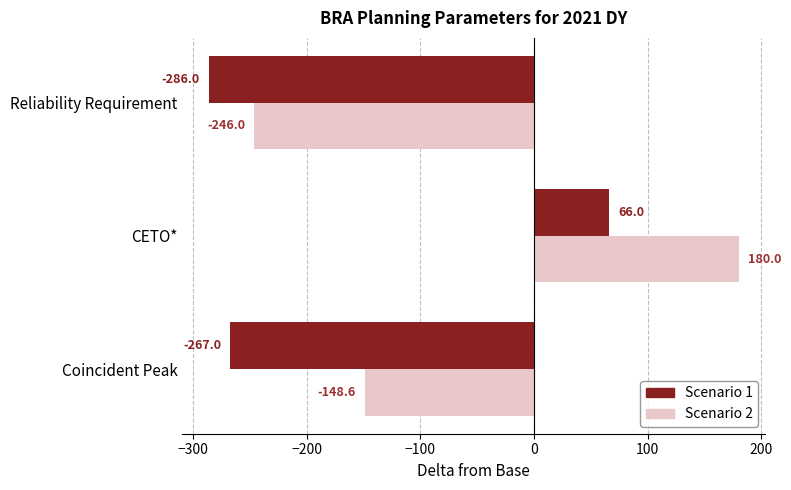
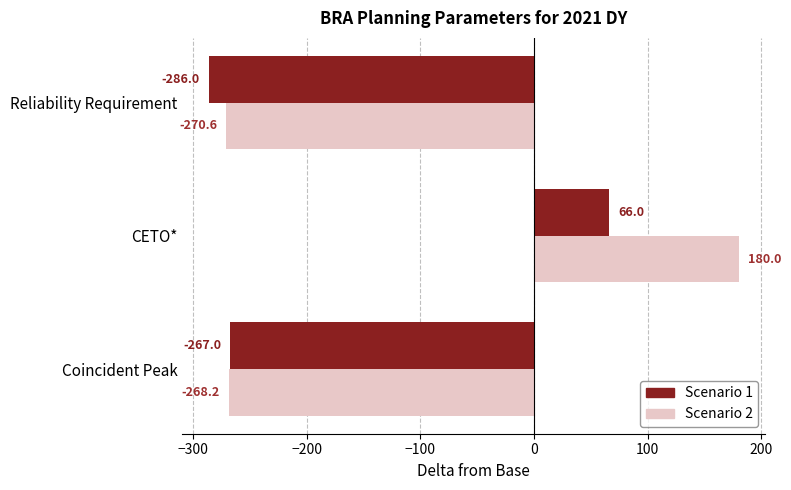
Scenario 2, Reliability Requirement: -246.0 -> -270.6
Scenario 2, Coincident Peak: -148.6 -> -268.2
